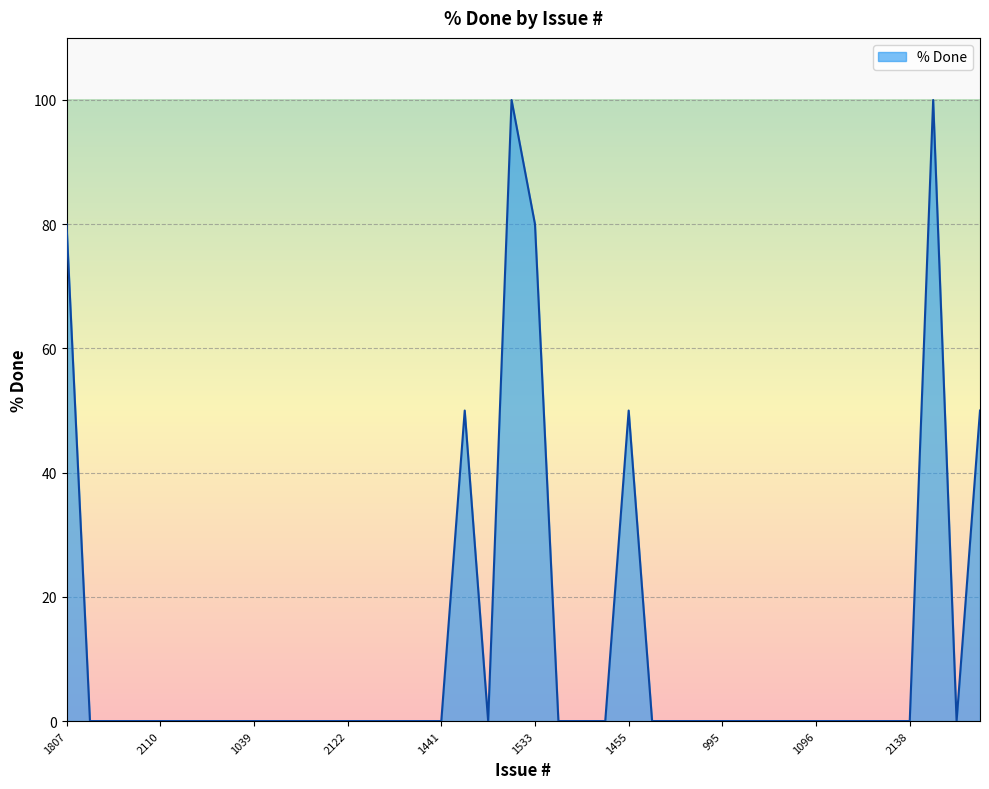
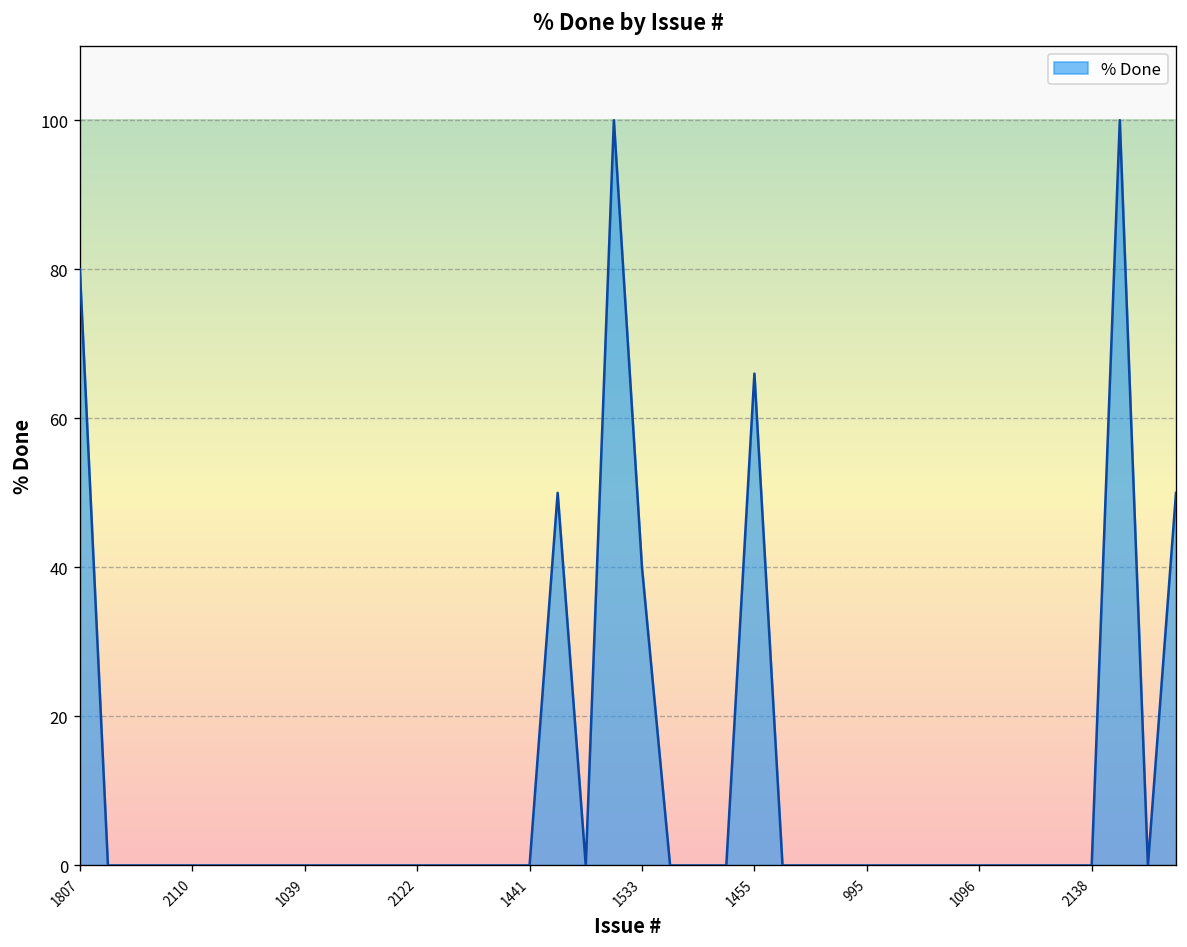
1533: 80 -> 40
1455: 50 -> 66
